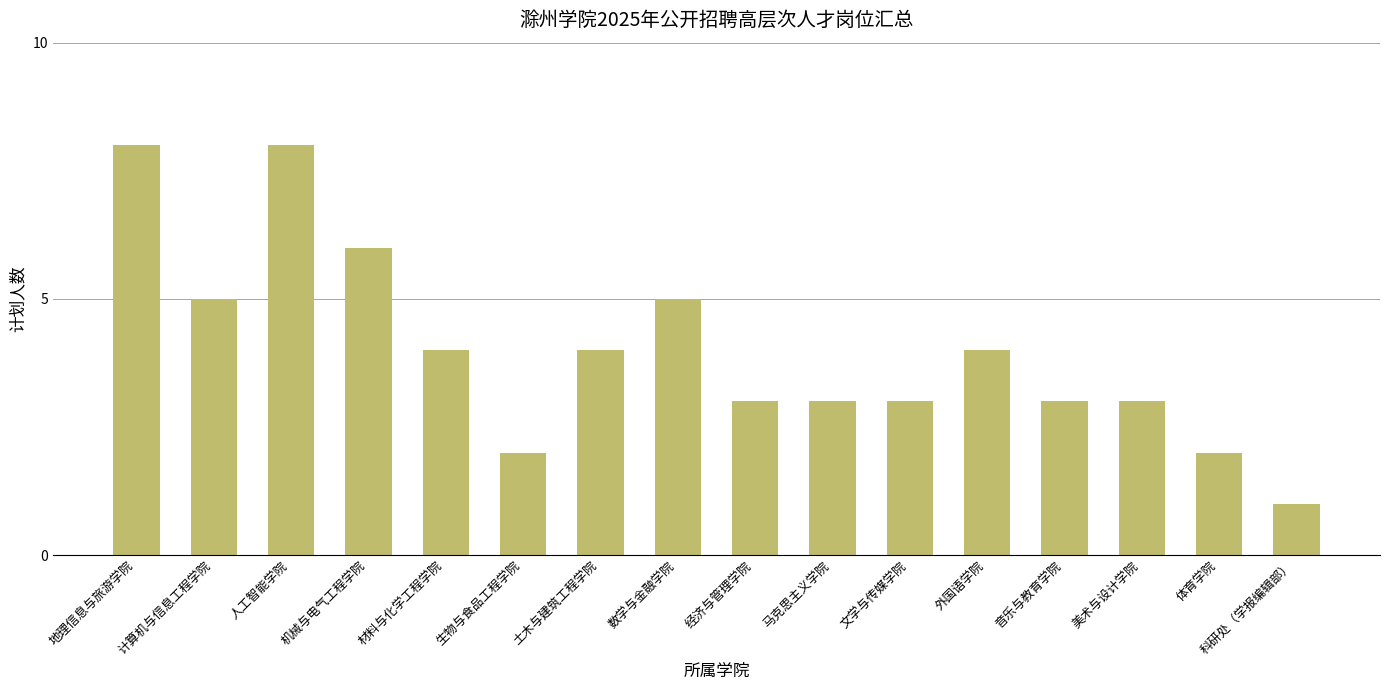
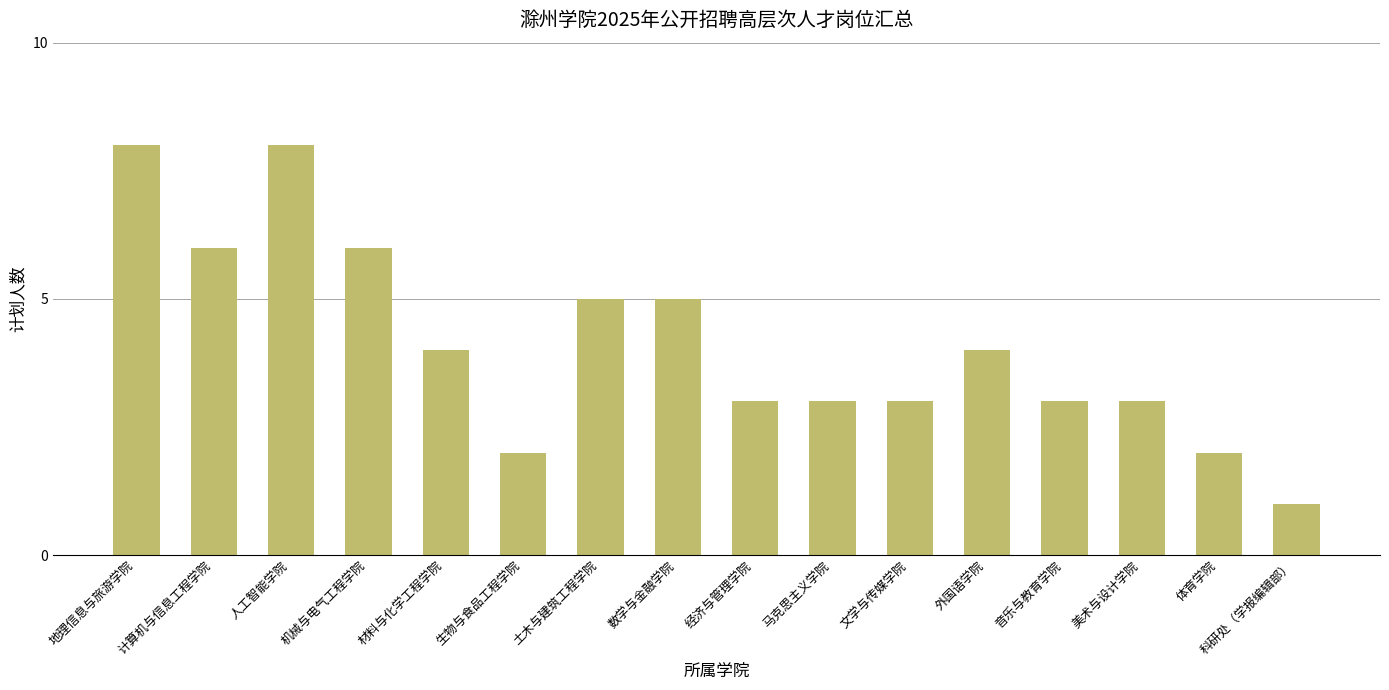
计算机与信息工程学院: 5 -> 6
土木与建筑工程学院: 4 -> 5
